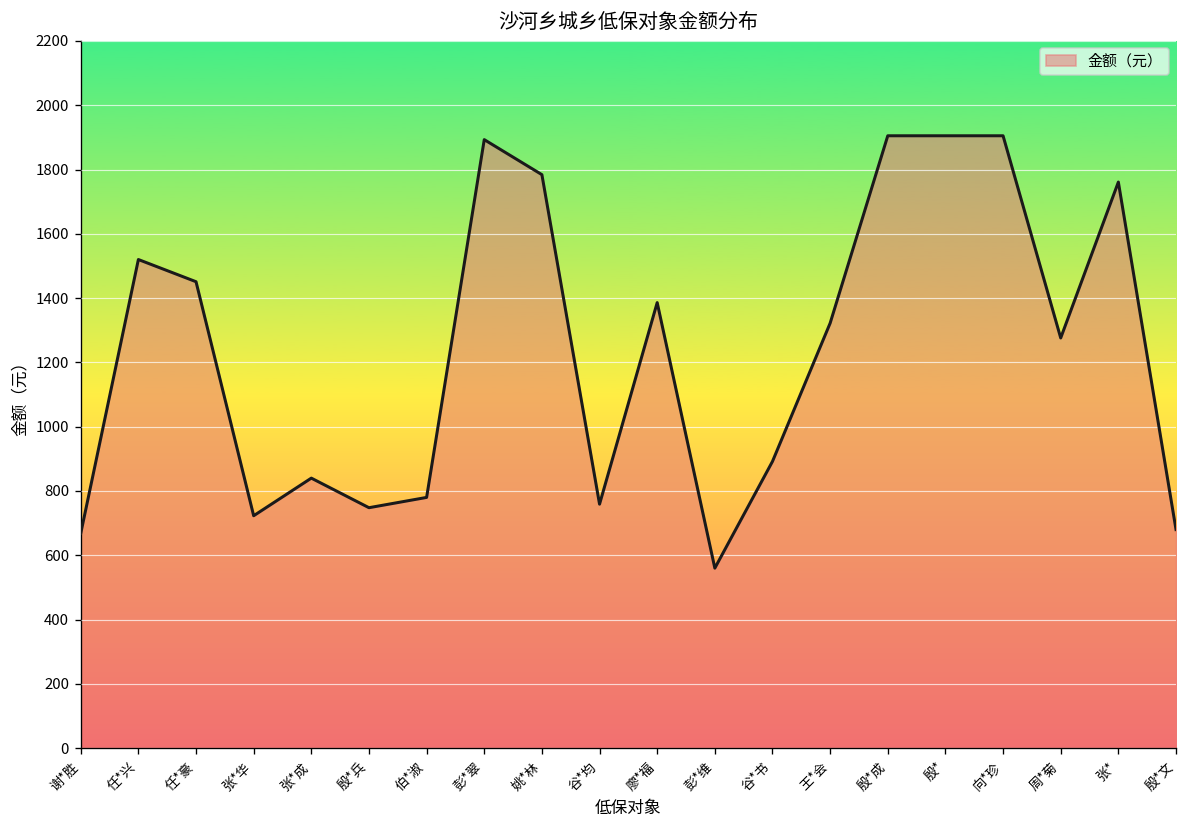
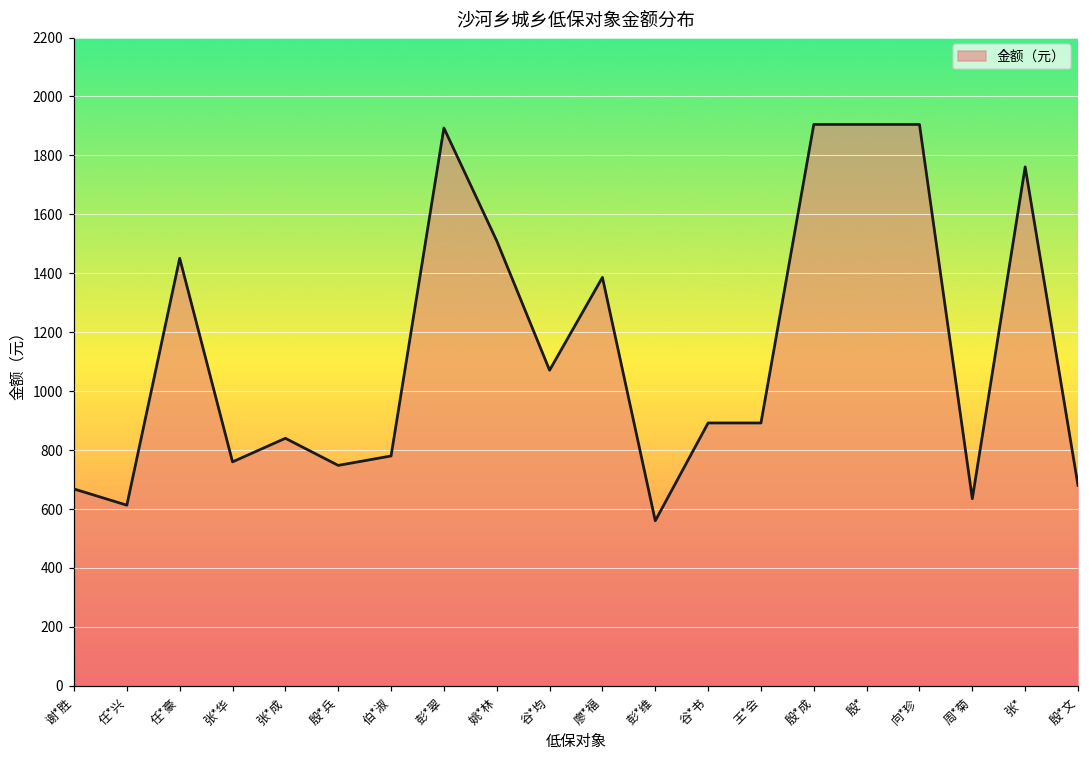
任*兴: 1520 -> 610
张*华: 720 -> 760
姚*林: 1780 -> 1510
谷*均: 760 -> 1070
王*会: 1320 -> 890
周*菊: 1280 -> 640
